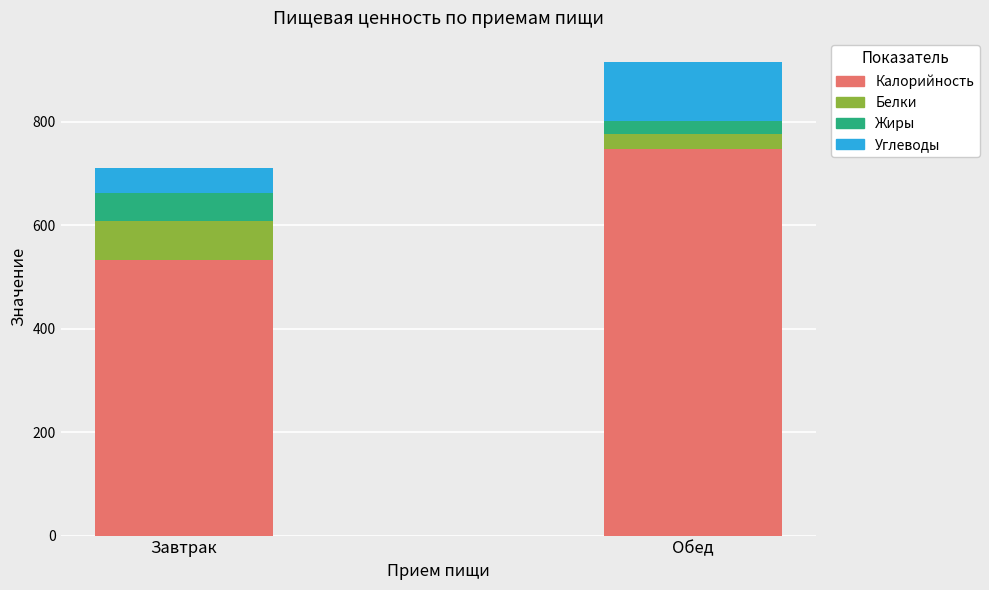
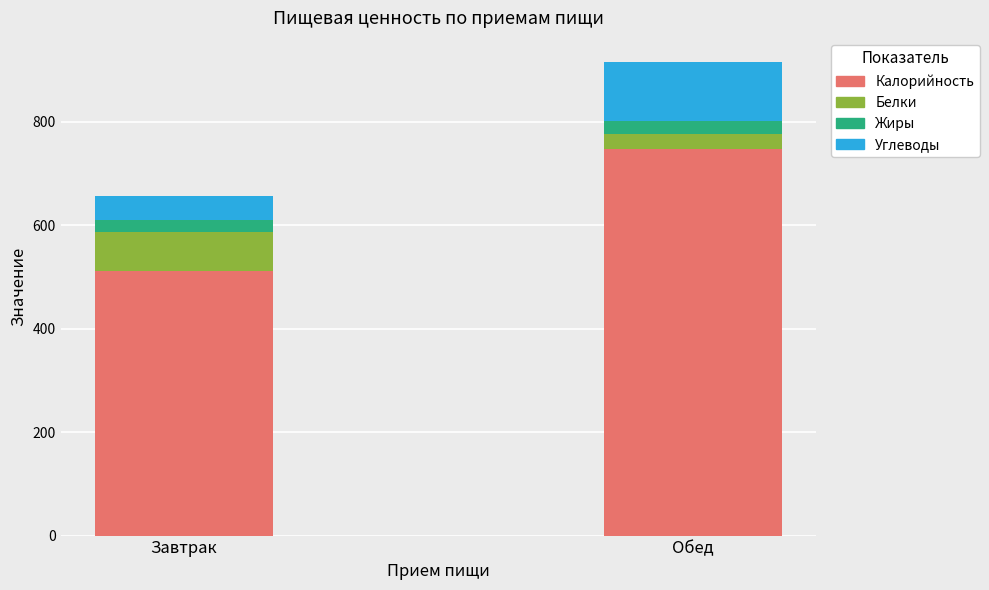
Калорийность, Завтрак: 530 -> 510
Жиры, Завтрак: 60 -> 20
